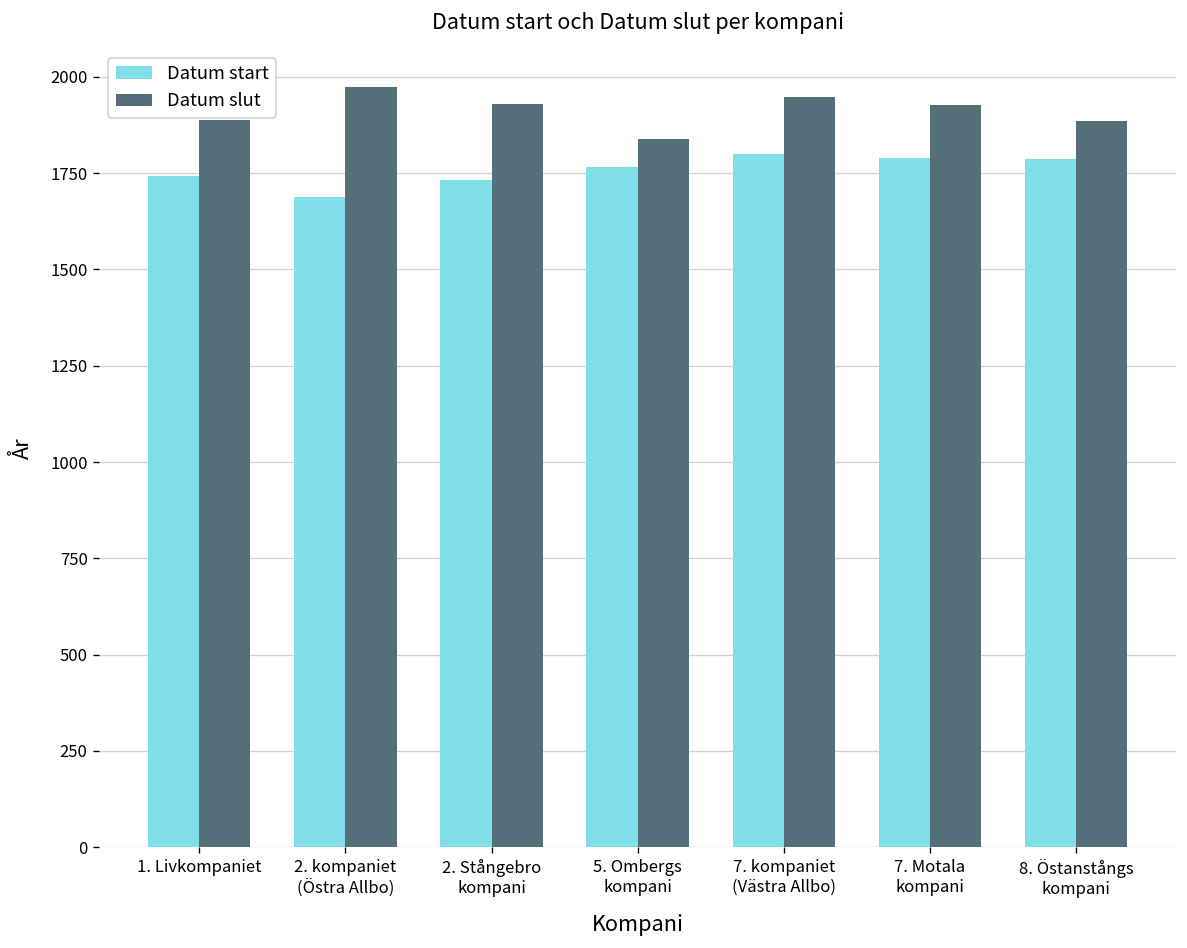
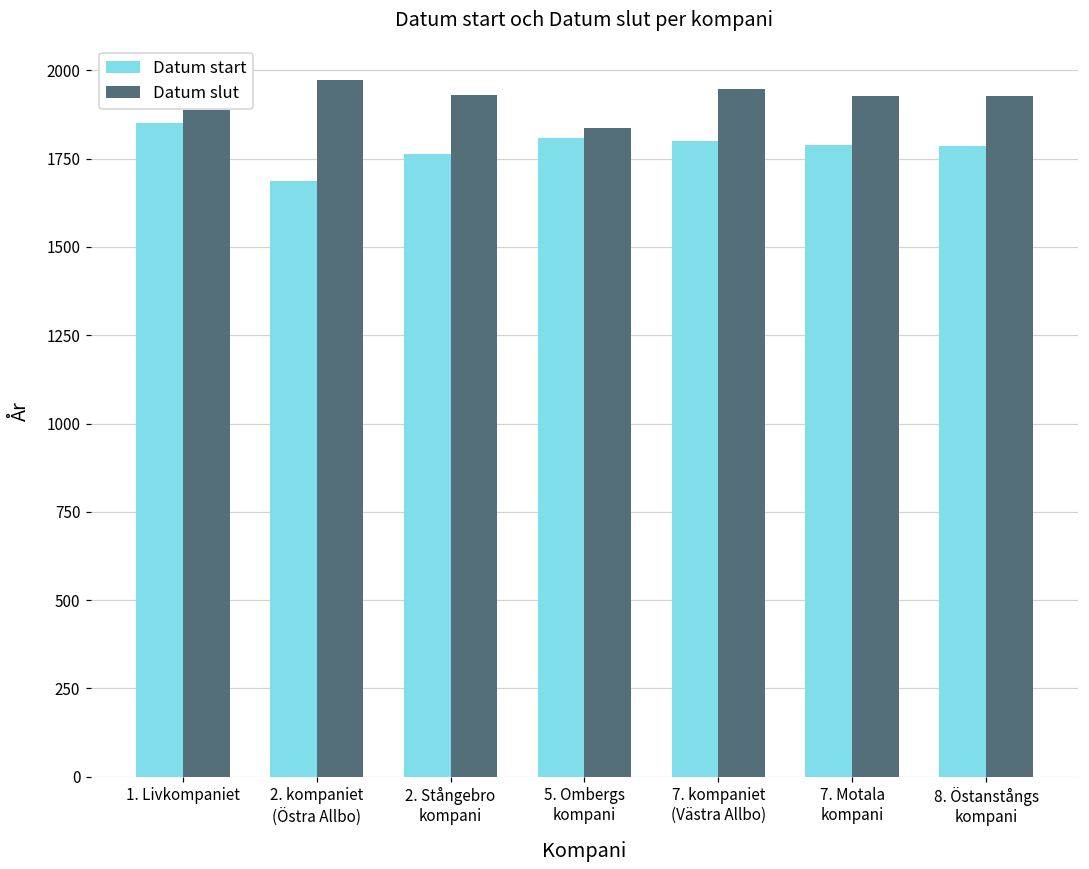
Datum start, 1. Livkompaniet: 1740 -> 1850
Datum start, 2. Stångebro kompani: 1730 -> 1760
Datum start, 5. Ombergs kompani: 1770 -> 1810
Datum slut, 8. Östanstångs kompani: 1890 -> 1930
